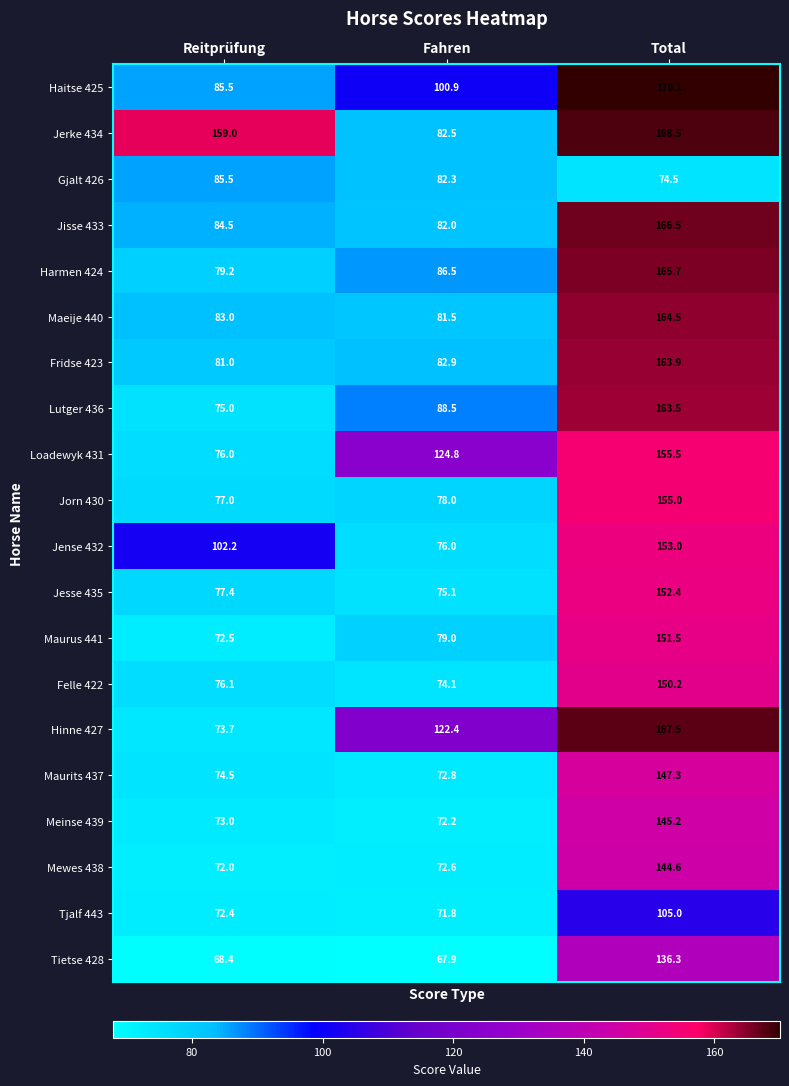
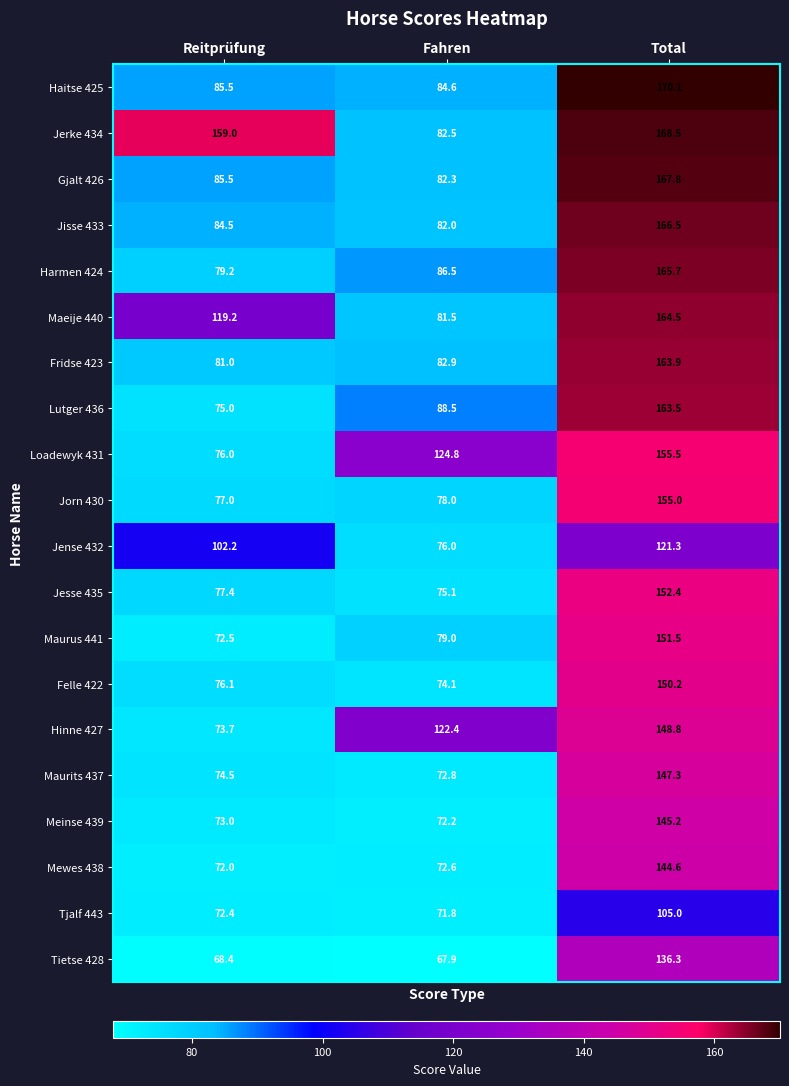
Haitse 425, Fahren: 100.9 -> 84.6
Gjalt 426, Total: 74.5 -> 167.8
Maeije 440, Reitprüfung: 83.0 -> 119.2
Jense 432, Total: 153.0 -> 121.3
Hinne 427, Total: 167.5 -> 148.8
